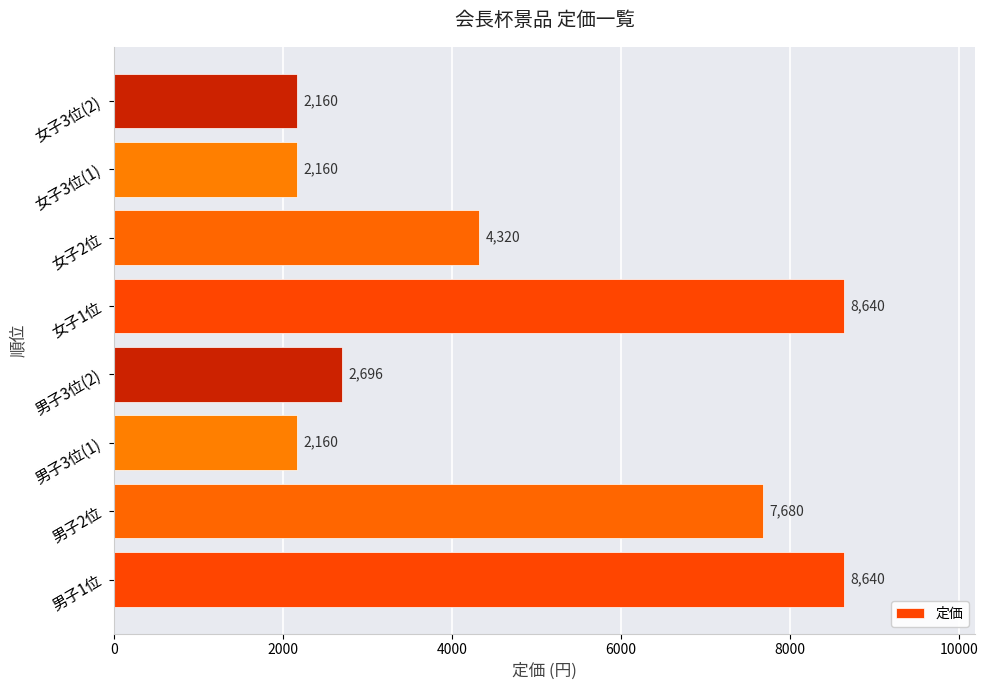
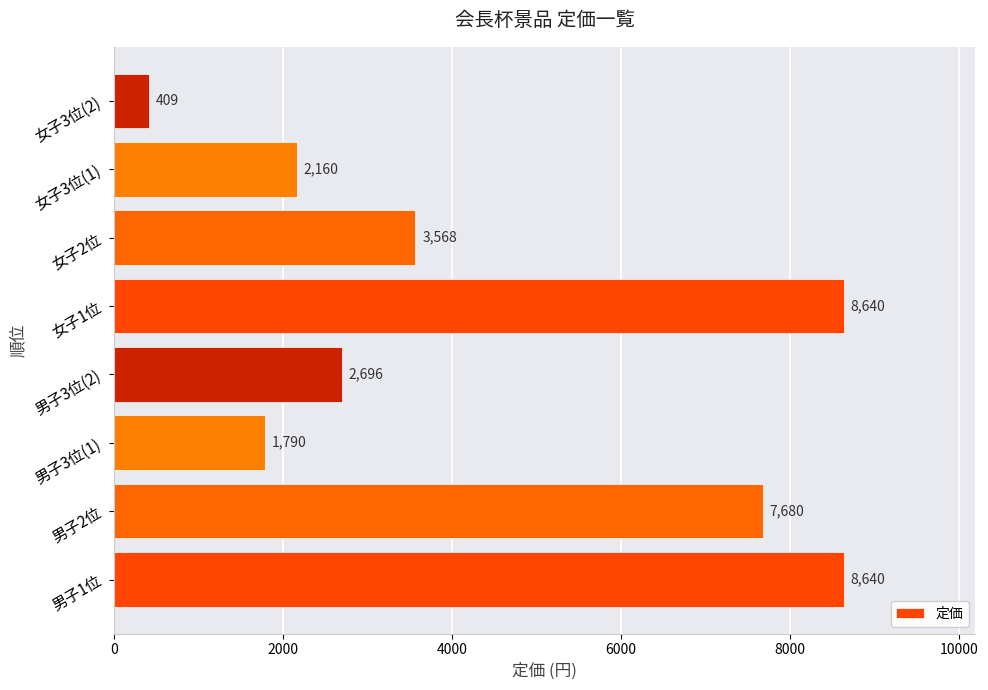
女子3位(2): 2,160 -> 409
女子2位: 4,320 -> 3,568
男子3位(1): 2,160 -> 1,790
